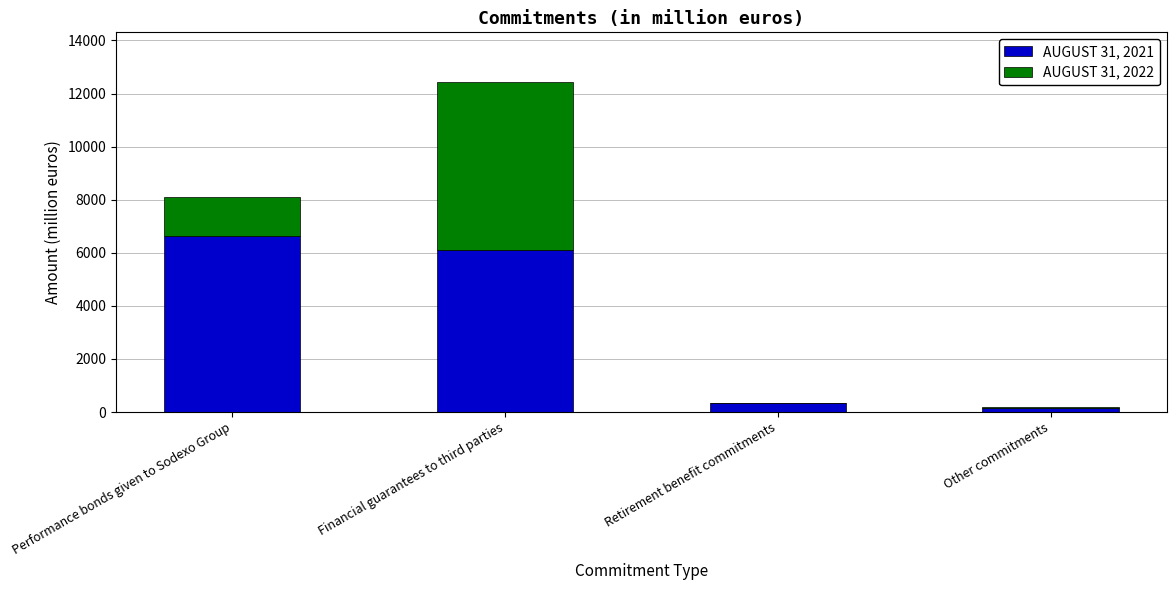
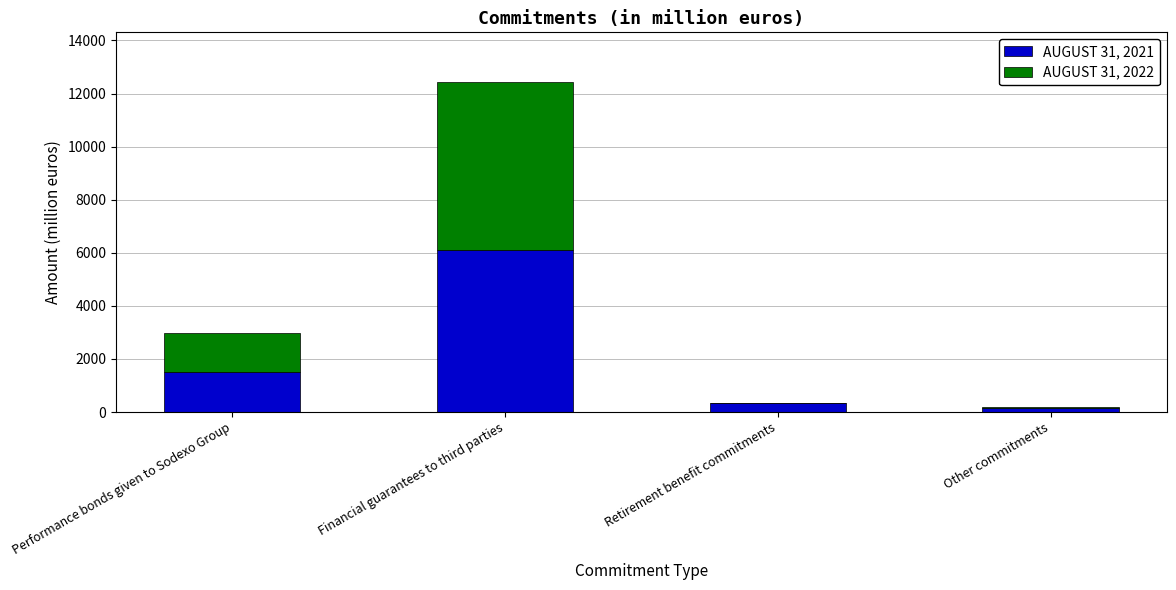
AUGUST 31, 2021, Performance bonds given to Sodexo Group: 6600 -> 1500
